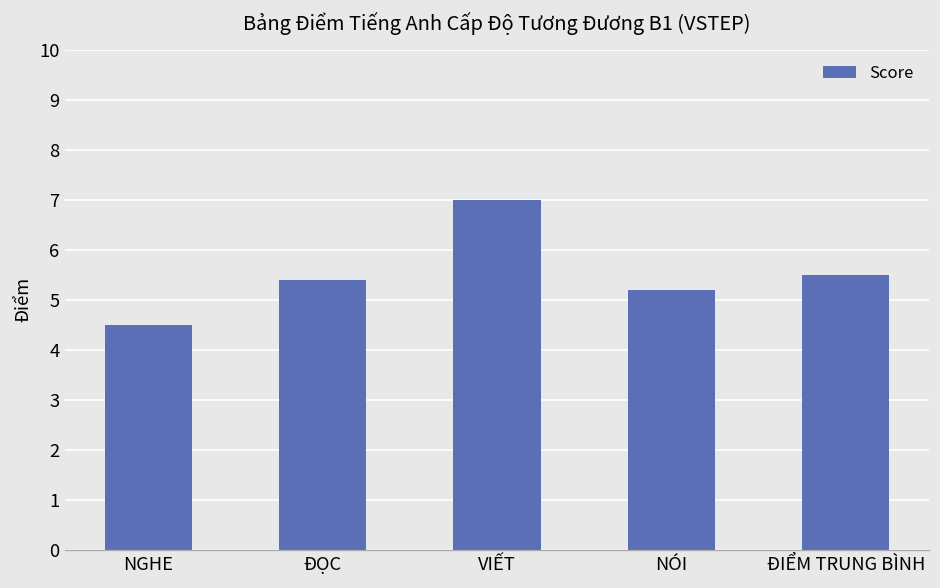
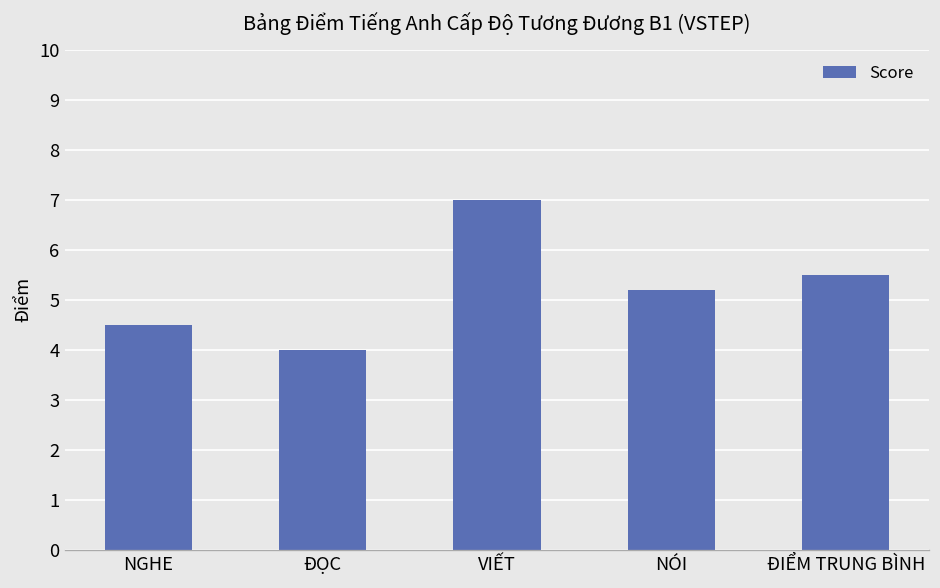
ĐỌC: 5.4 -> 4.0
